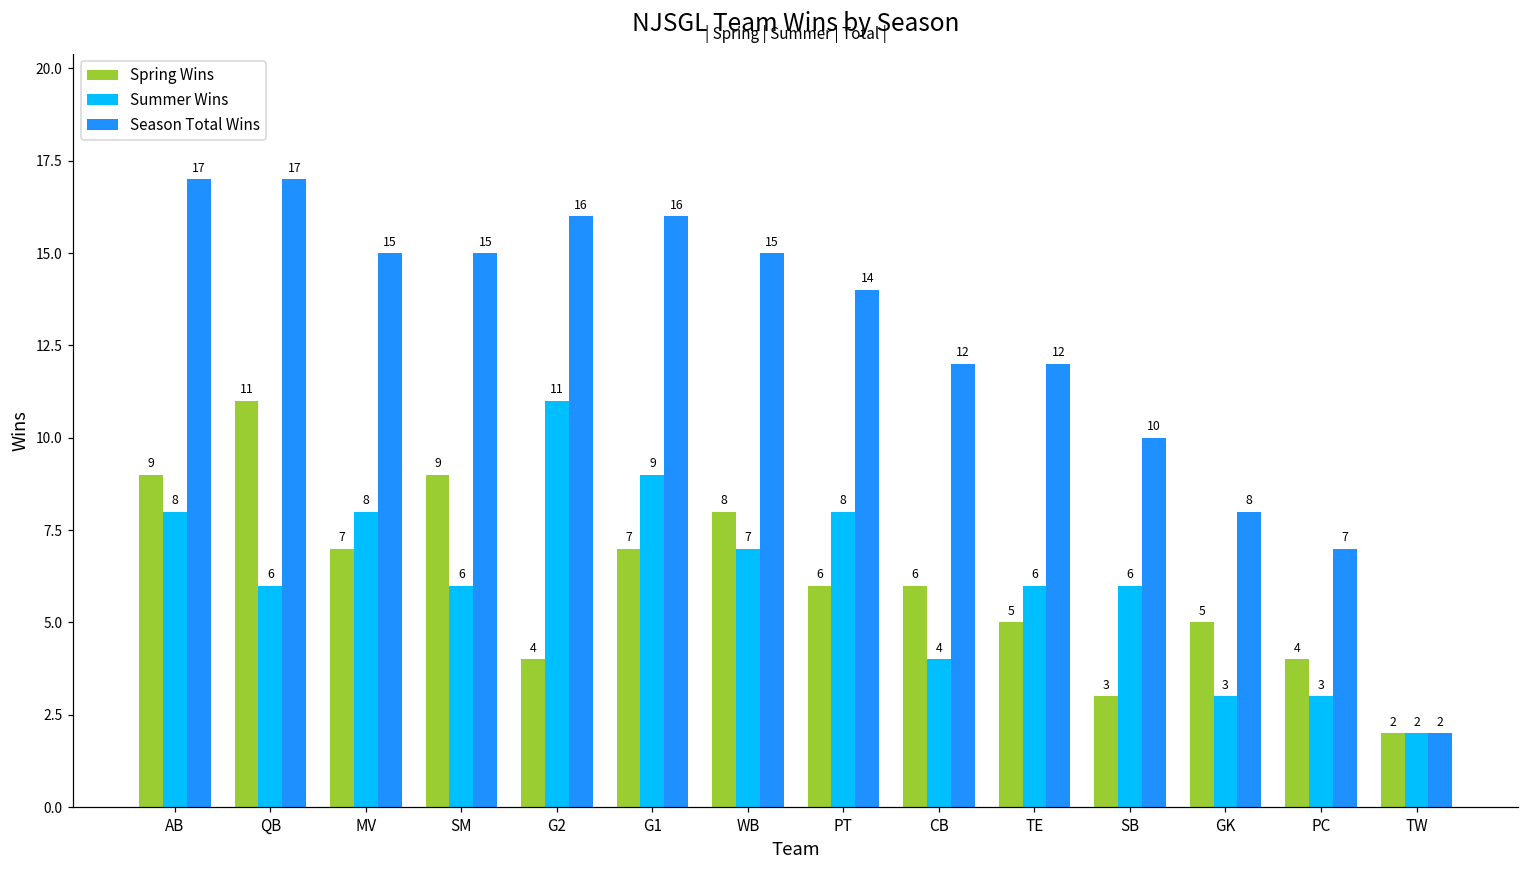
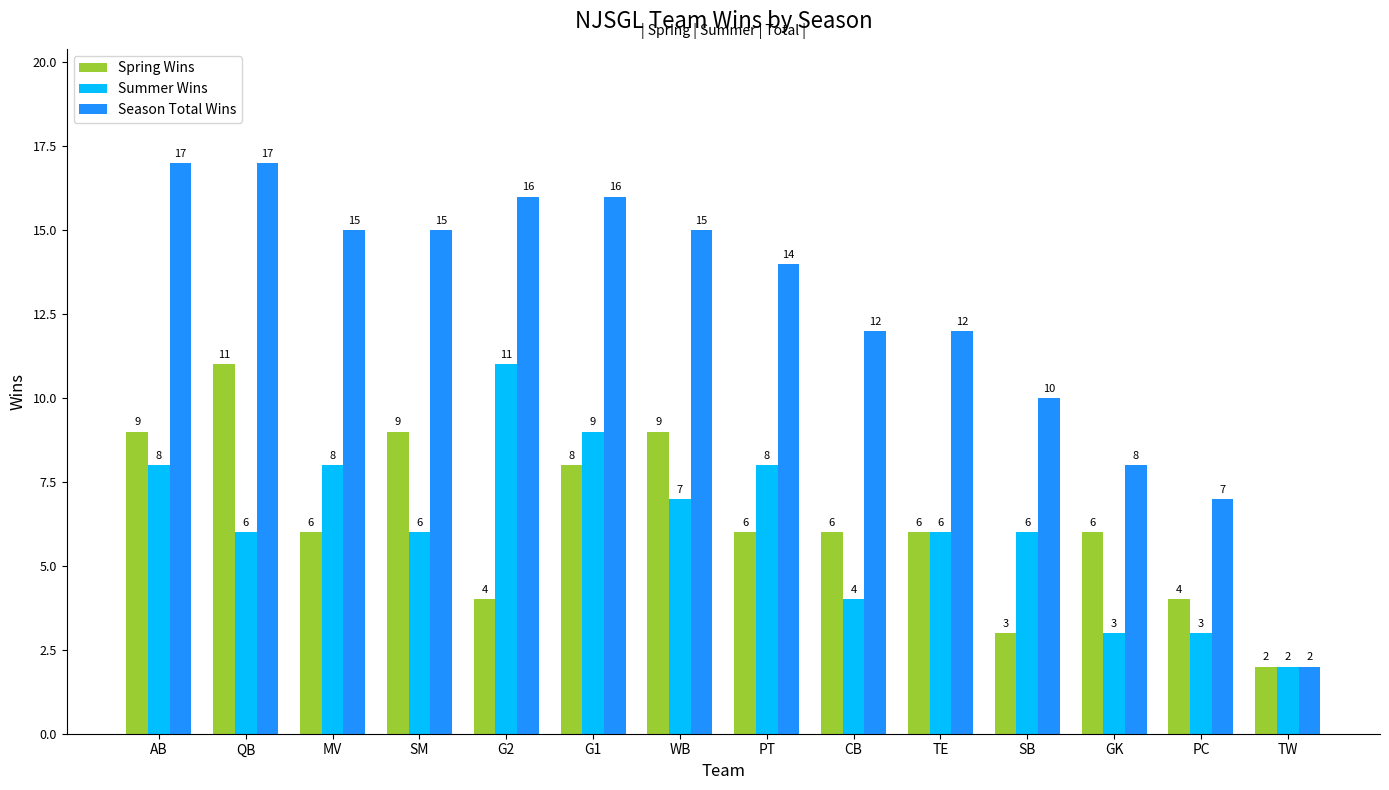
Spring Wins, MV: 7 -> 6
Spring Wins, G1: 7 -> 8
Spring Wins, WB: 8 -> 9
Spring Wins, TE: 5 -> 6
Spring Wins, GK: 5 -> 6
